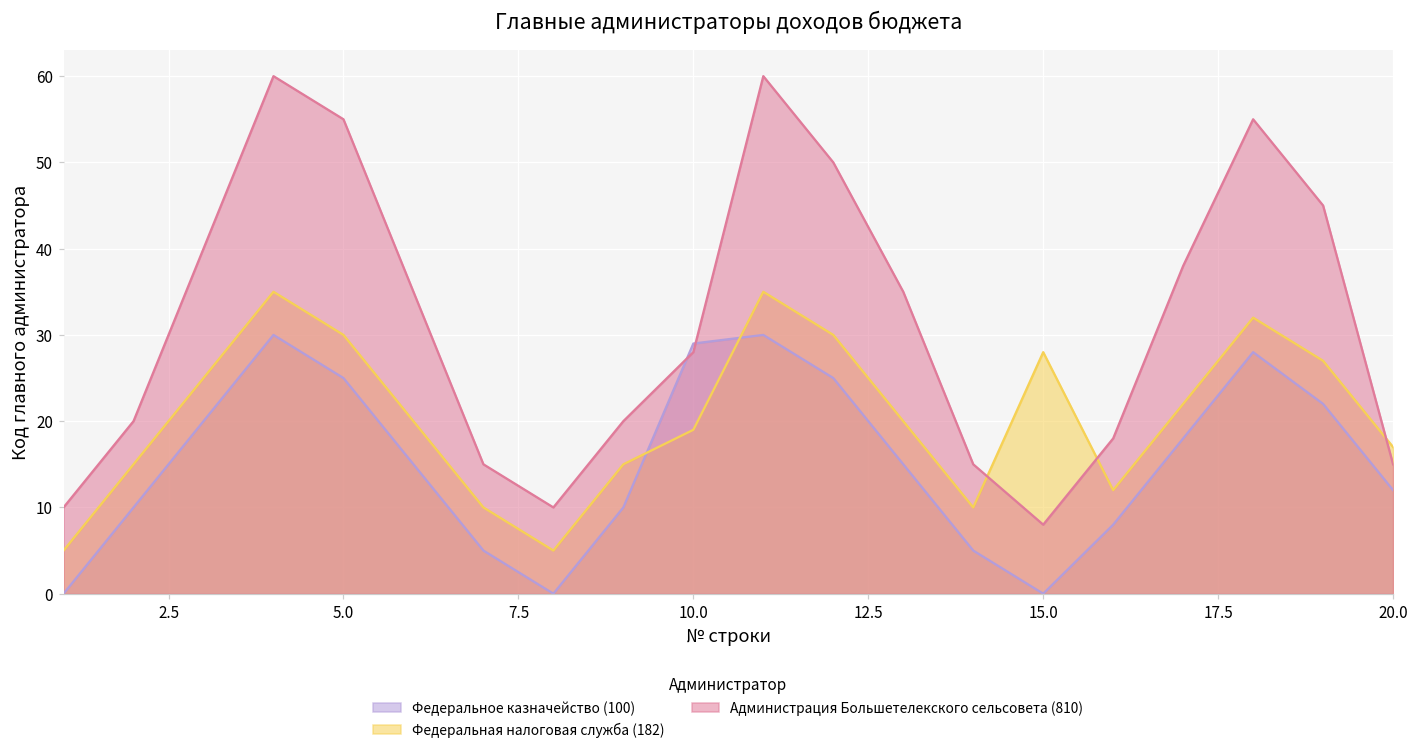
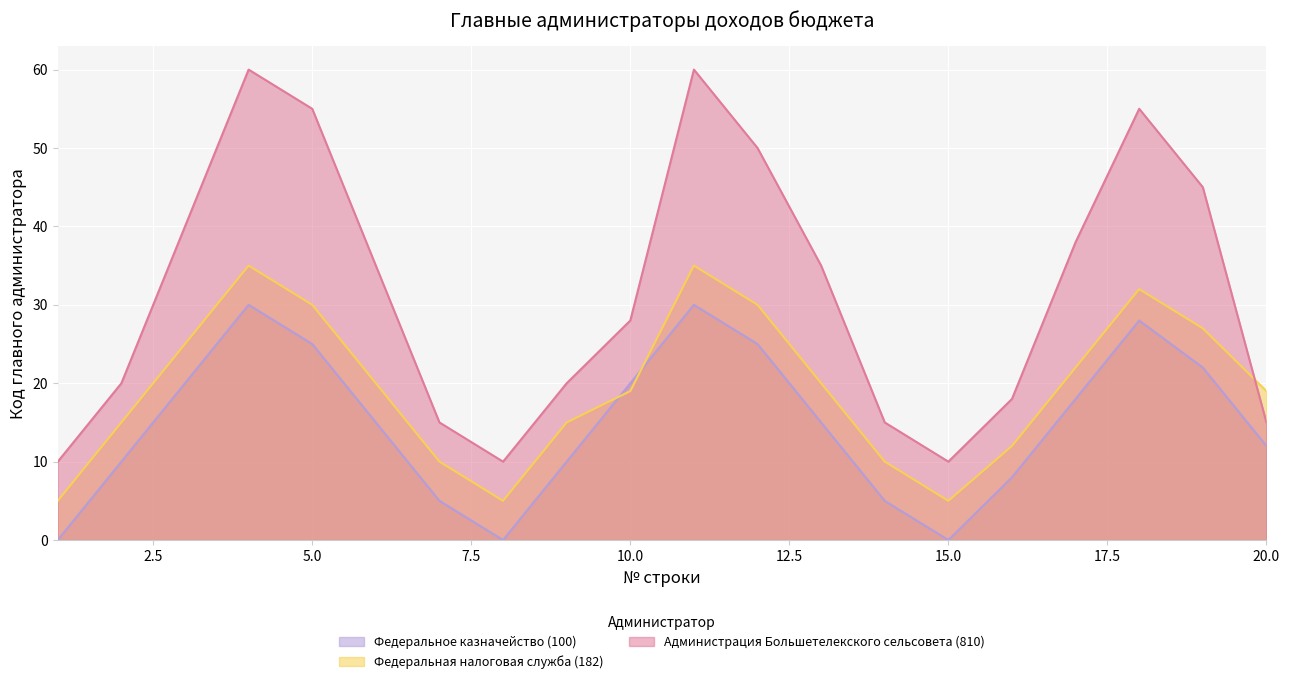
Федеральное казначейство (100), 10.0: 29 -> 20
Федеральная налоговая служба (182), 15.0: 28 -> 5
Администрация Большетелекского сельсовета (810), 15.0: 8 -> 10
Федеральная налоговая служба (182), 20.0: 17 -> 19
